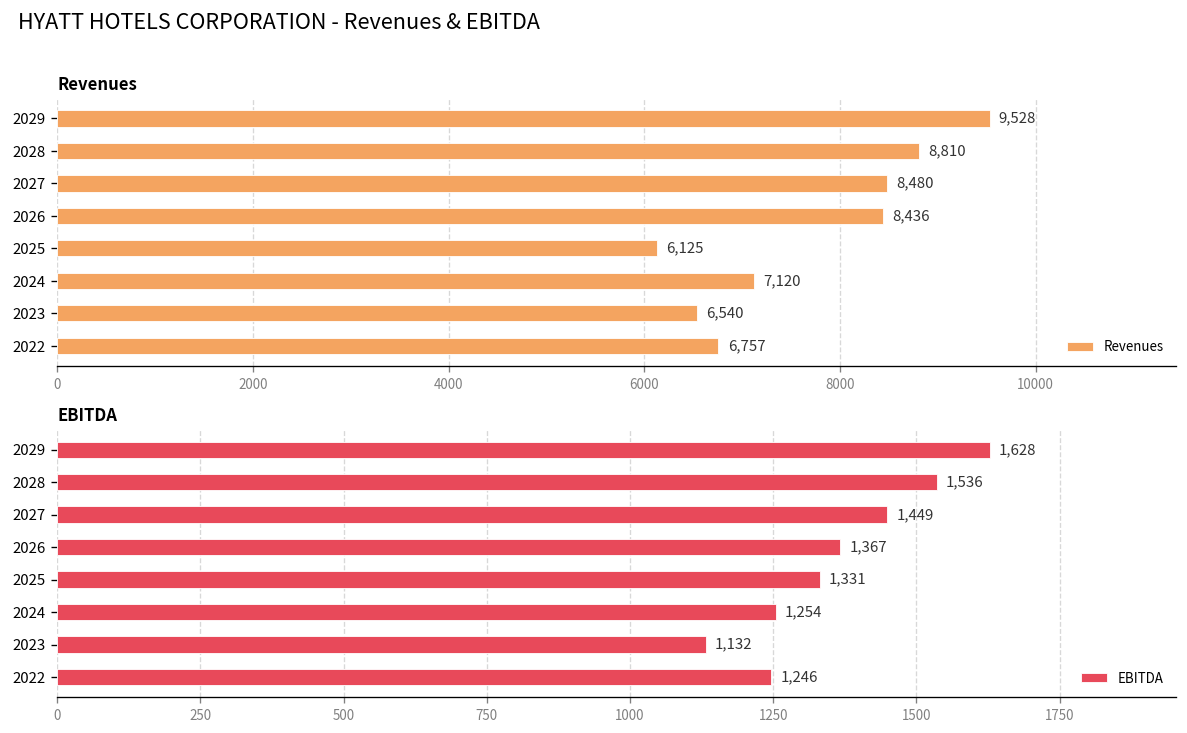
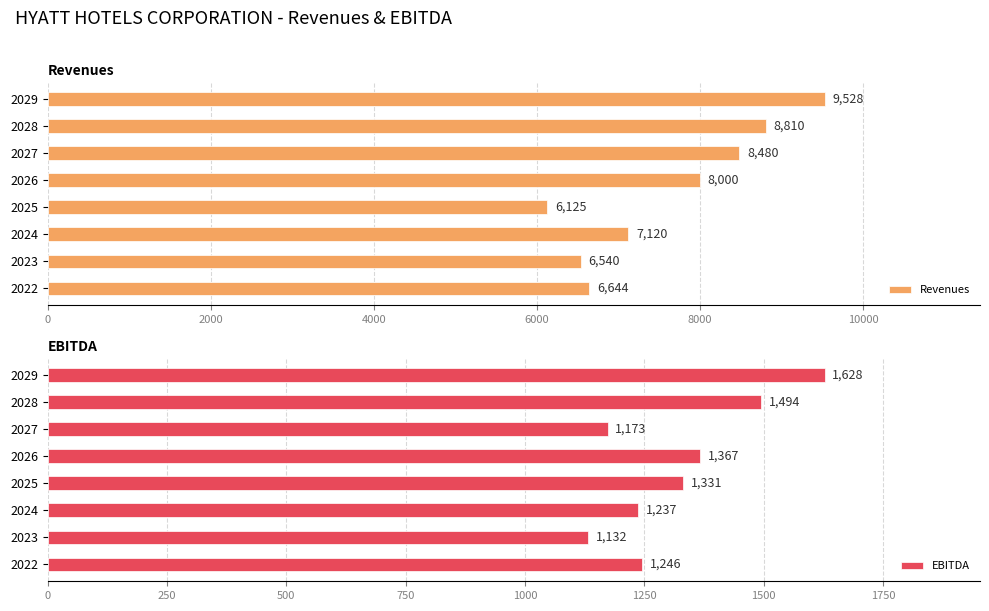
Revenues, 2026: 8,436 -> 8,000
Revenues, 2022: 6,757 -> 6,644
EBITDA, 2028: 1,536 -> 1,494
EBITDA, 2027: 1,449 -> 1,173
EBITDA, 2024: 1,254 -> 1,237
